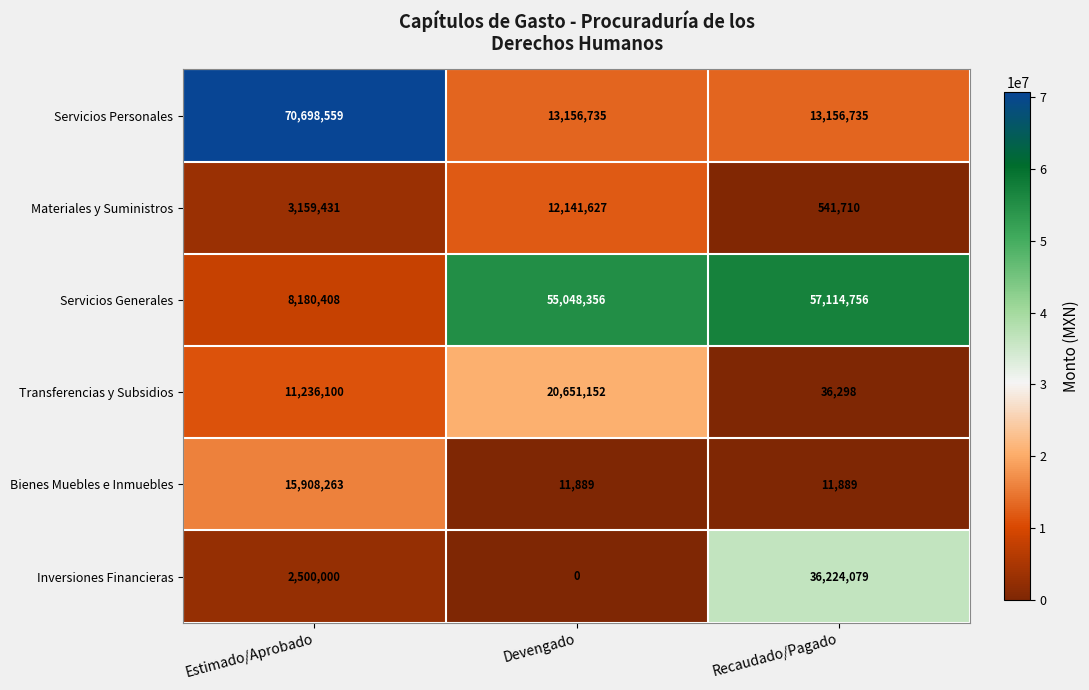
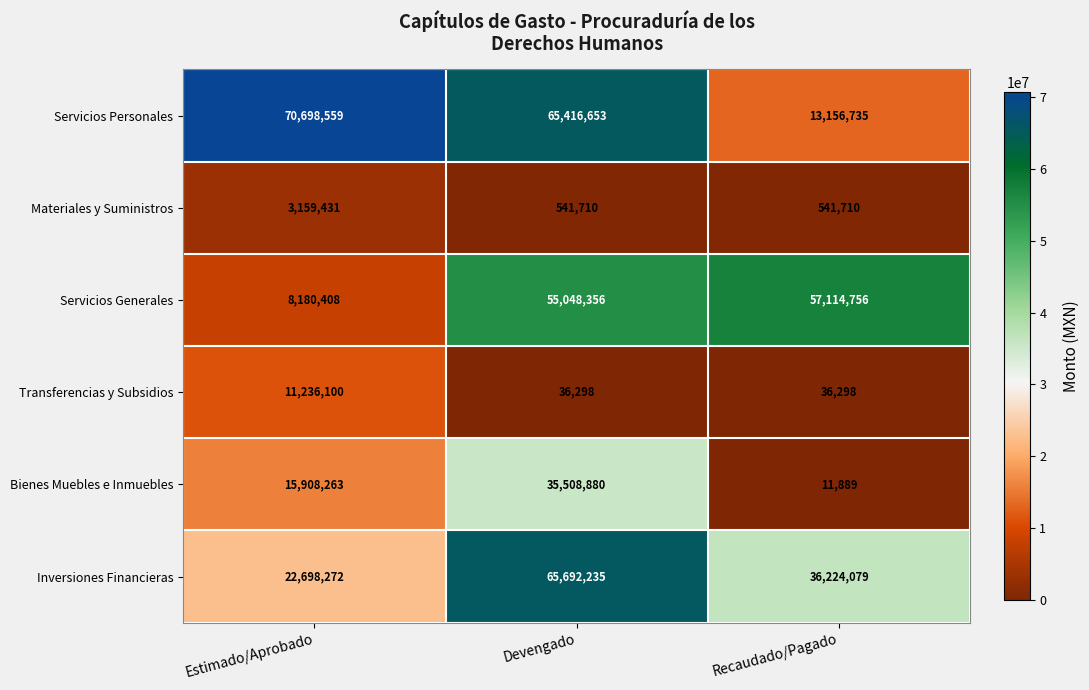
Servicios Personales, Devengado: 13,156,735 -> 65,416,653
Materiales y Suministros, Devengado: 12,141,627 -> 541,710
Transferencias y Subsidios, Devengado: 20,651,152 -> 36,298
Bienes Muebles e Inmuebles, Devengado: 11,889 -> 35,508,880
Inversiones Financieras, Estimado/Aprobado: 2,500,000 -> 22,698,272
Inversiones Financieras, Devengado: 0 -> 65,692,235
